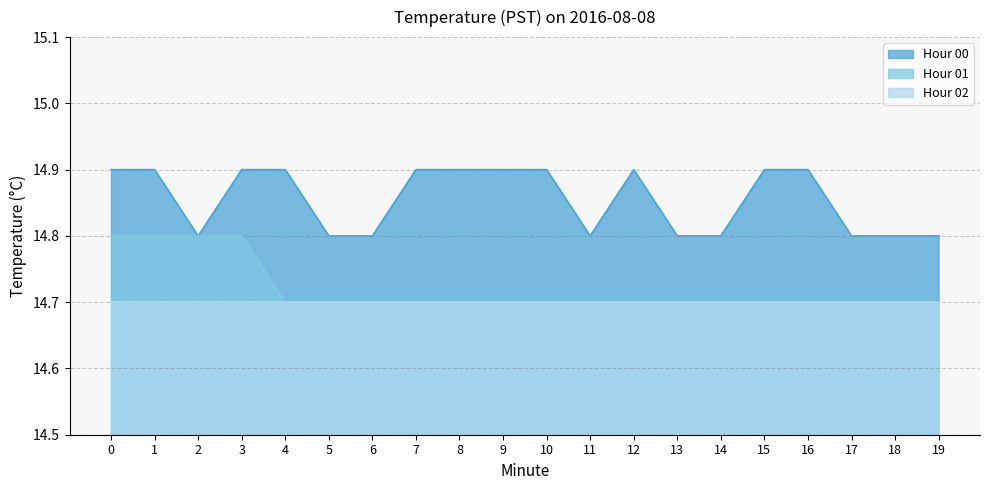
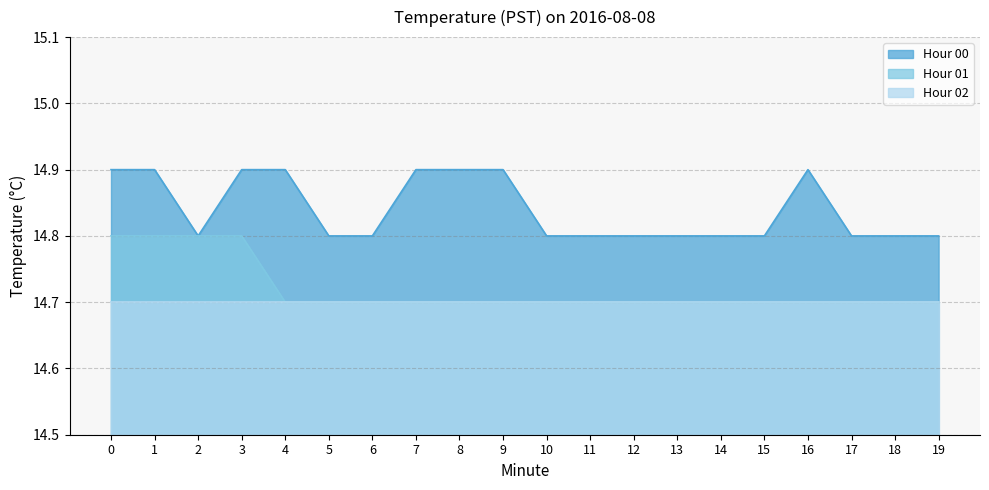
Hour 00, 10: 14.9 -> 14.8
Hour 00, 12: 14.9 -> 14.8
Hour 00, 15: 14.9 -> 14.8
